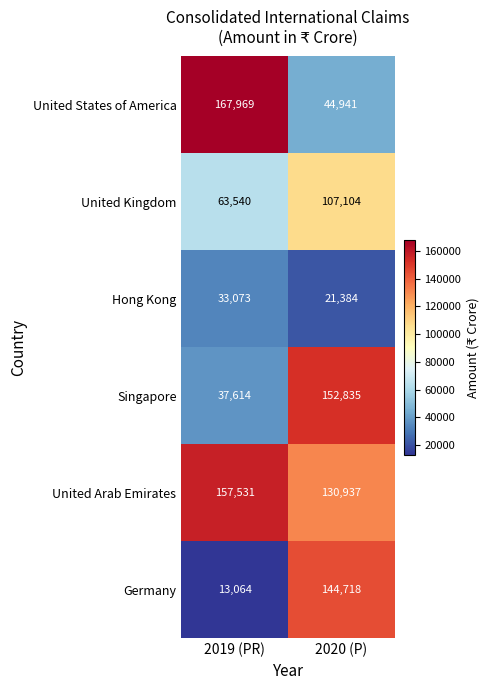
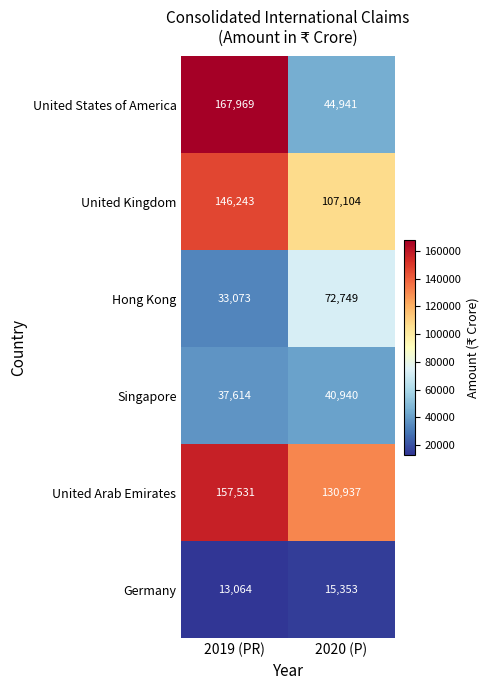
United Kingdom, 2019 (PR): 63,540 -> 146,243
Hong Kong, 2020 (P): 21,384 -> 72,749
Singapore, 2020 (P): 152,835 -> 40,940
Germany, 2020 (P): 144,718 -> 15,353
